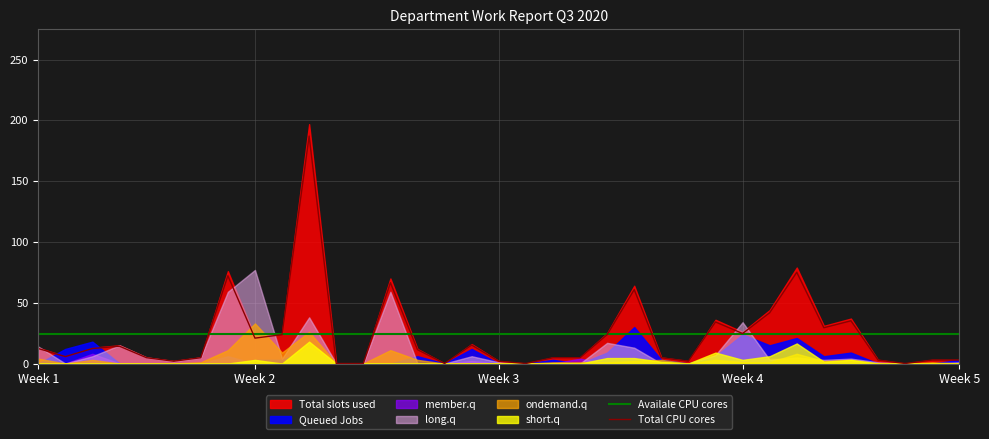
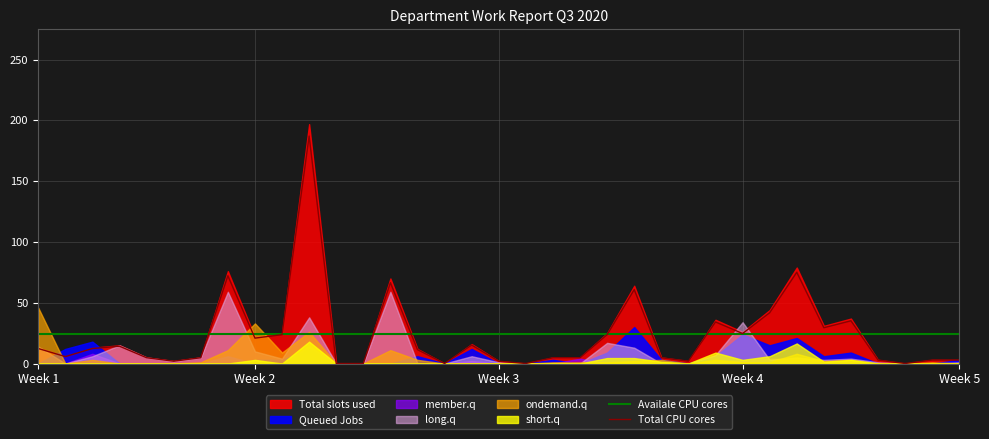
ondemand.q, Week 1: 4 -> 46
long.q, Week 2: 77 -> 10
